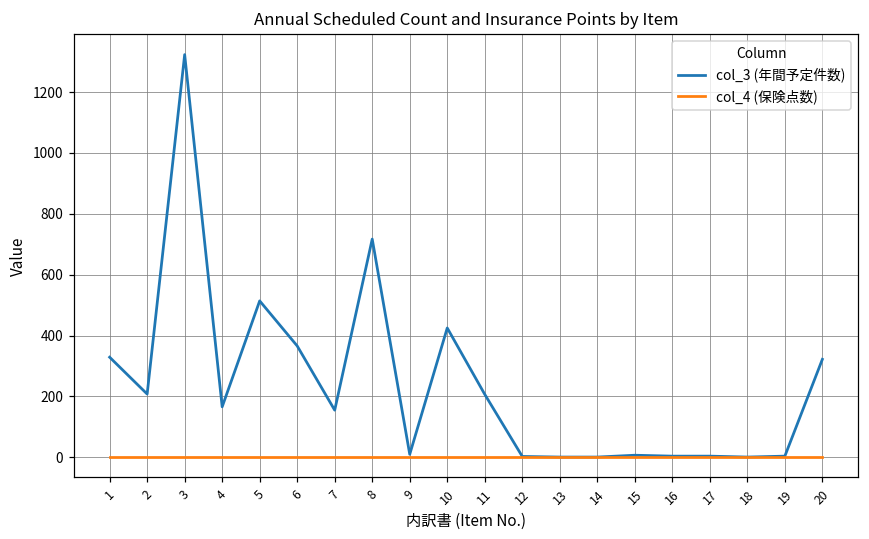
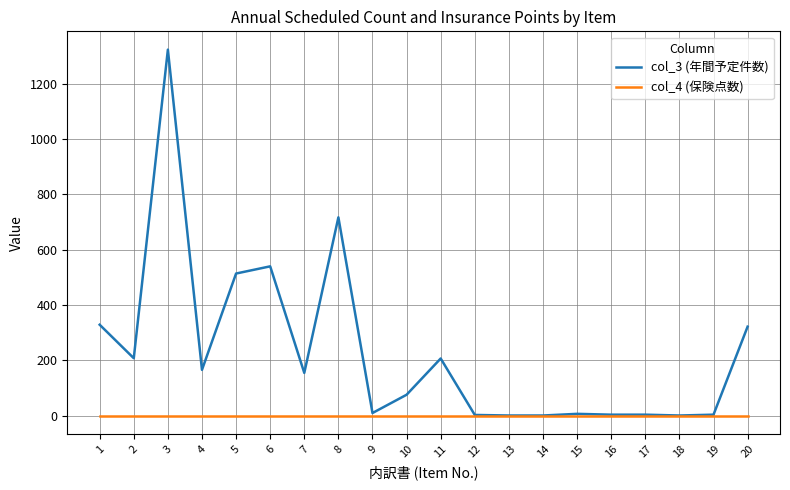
col_3 (年間予定件数), 6: 370 -> 540
col_3 (年間予定件数), 10: 430 -> 80
